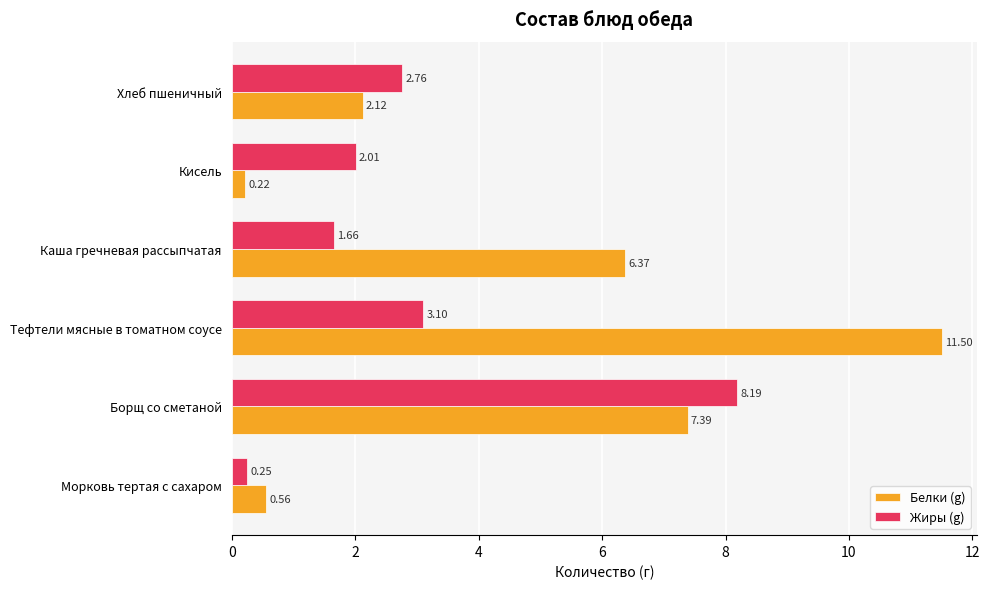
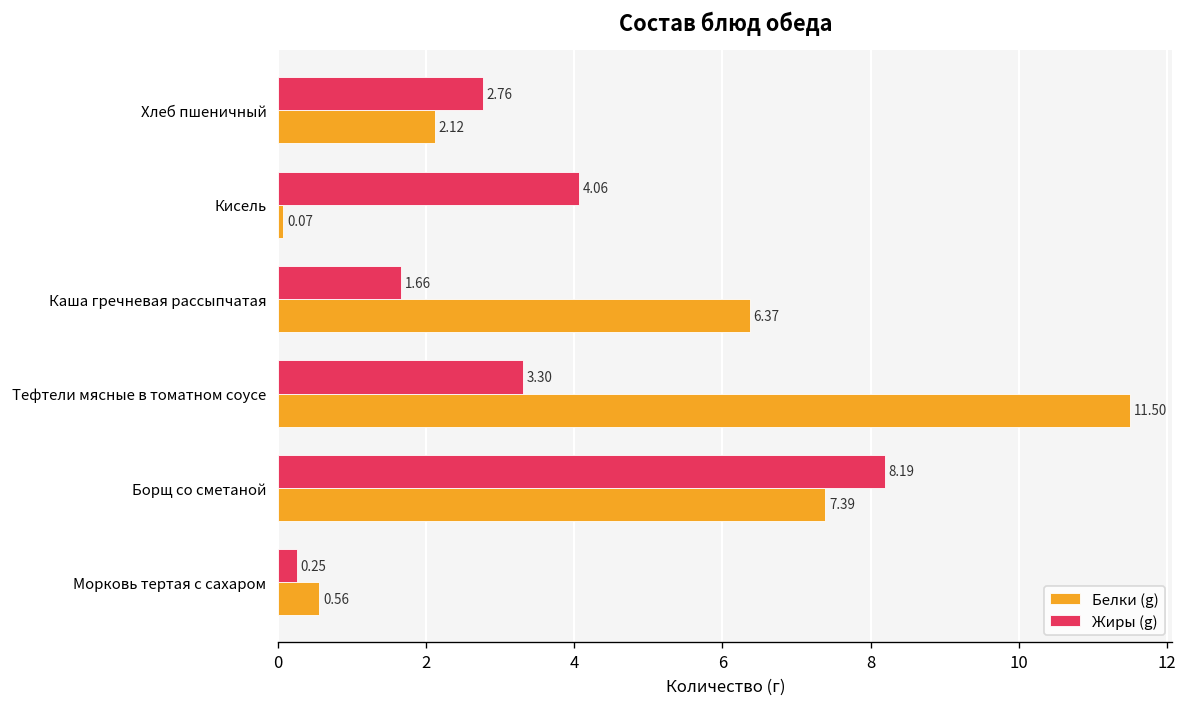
Жиры (g), Кисель: 2.01 -> 4.06
Белки (g), Кисель: 0.22 -> 0.07
Жиры (g), Тефтели мясные в томатном соусе: 3.10 -> 3.30
